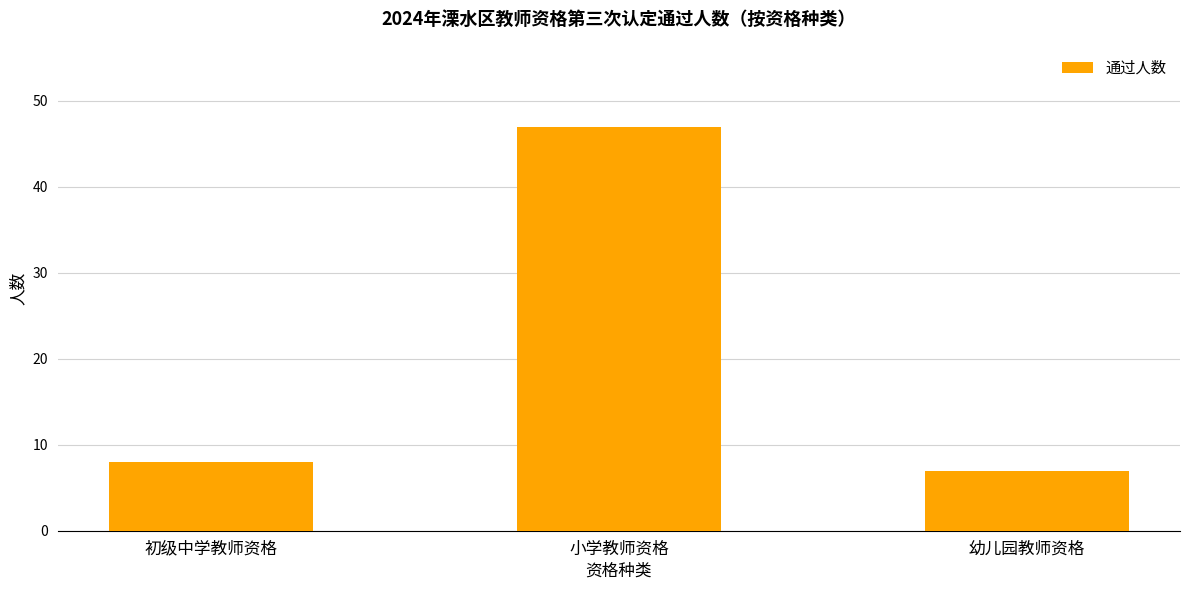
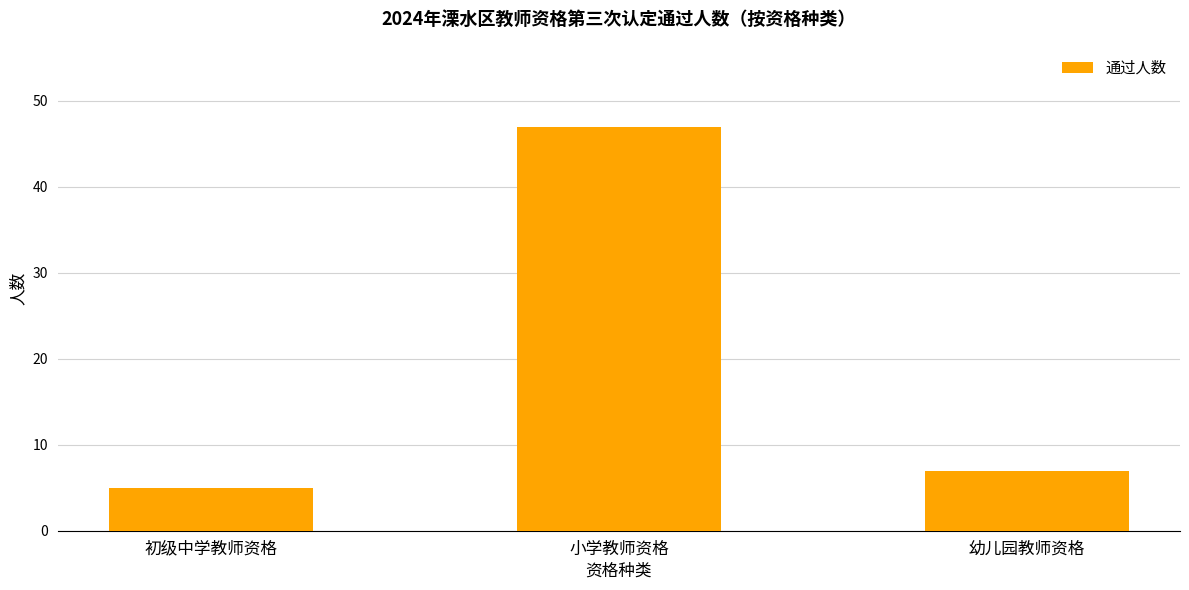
初级中学教师资格: 8 -> 5
